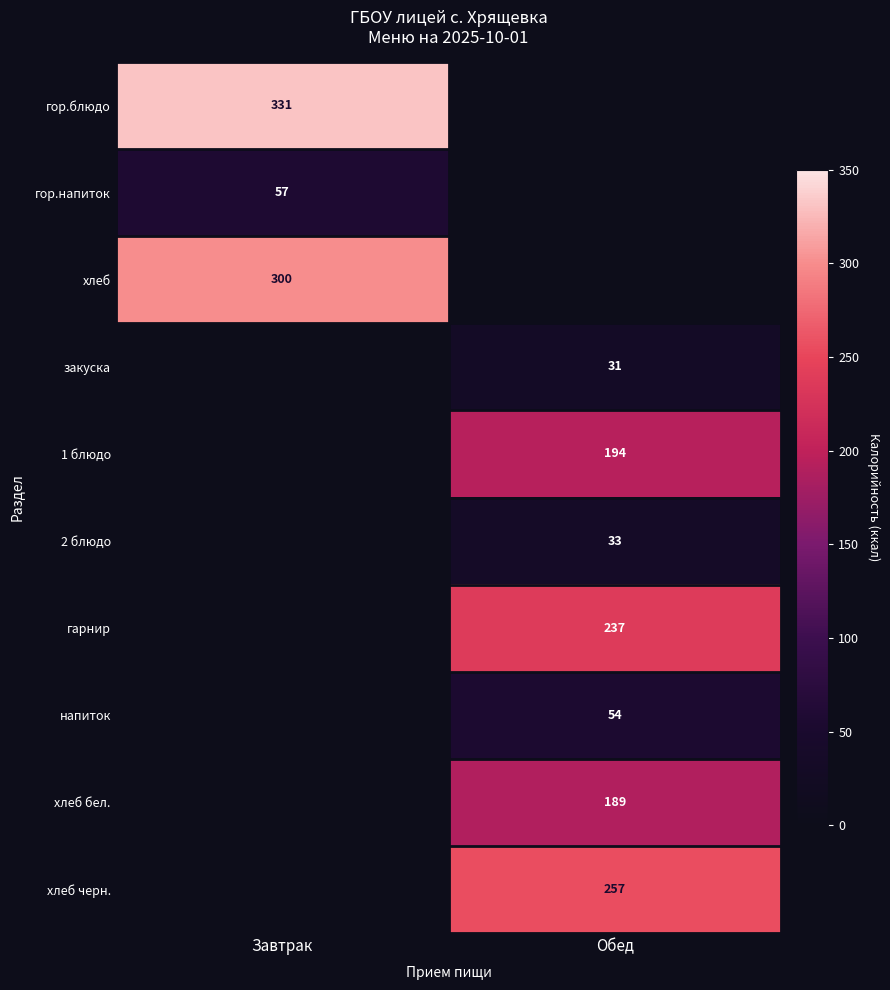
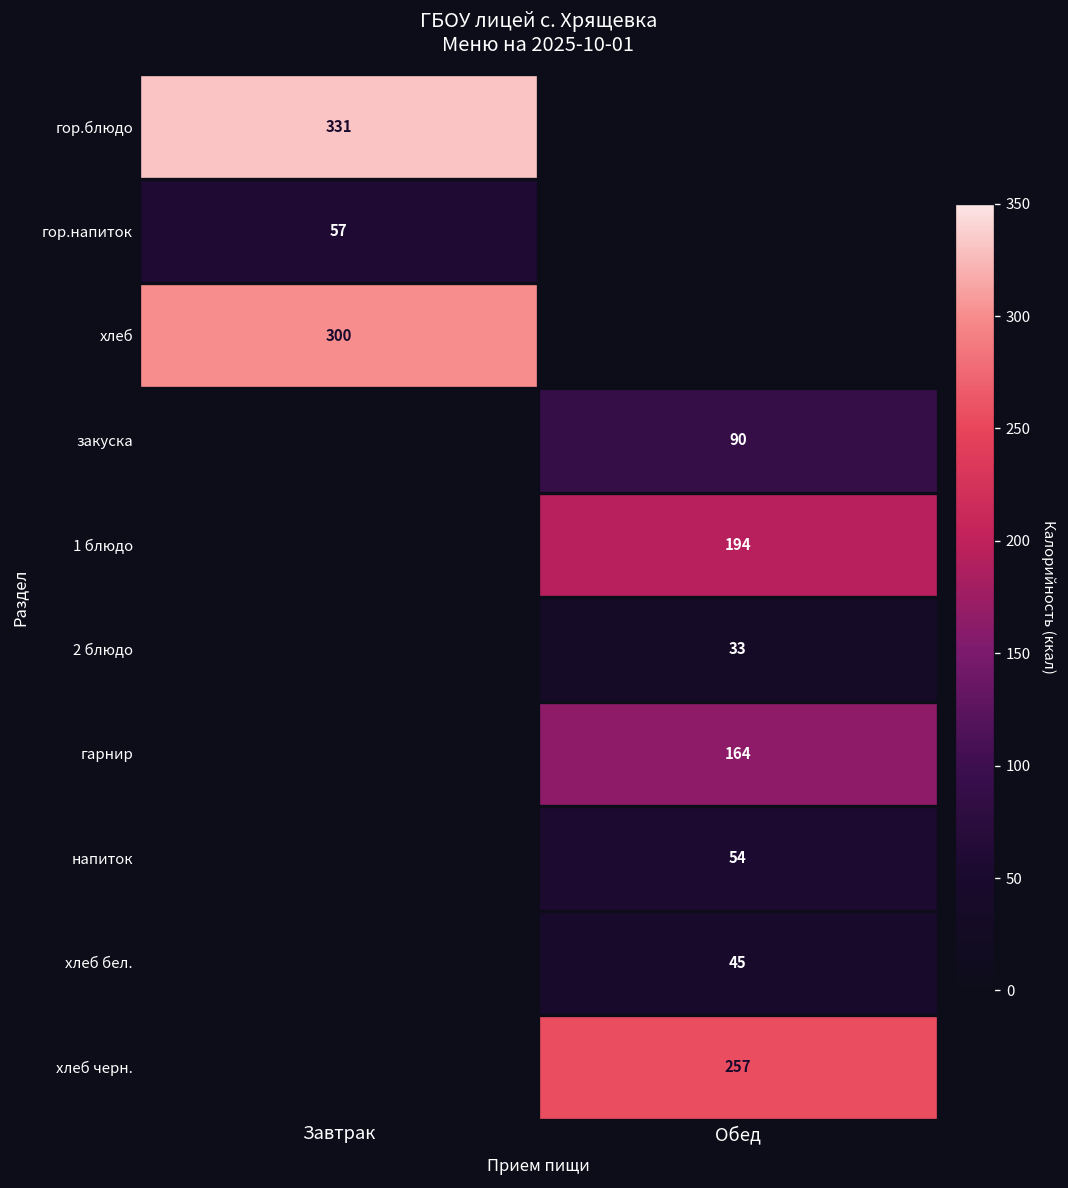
закуска, Обед: 31 -> 90
гарнир, Обед: 237 -> 164
хлеб бел., Обед: 189 -> 45
